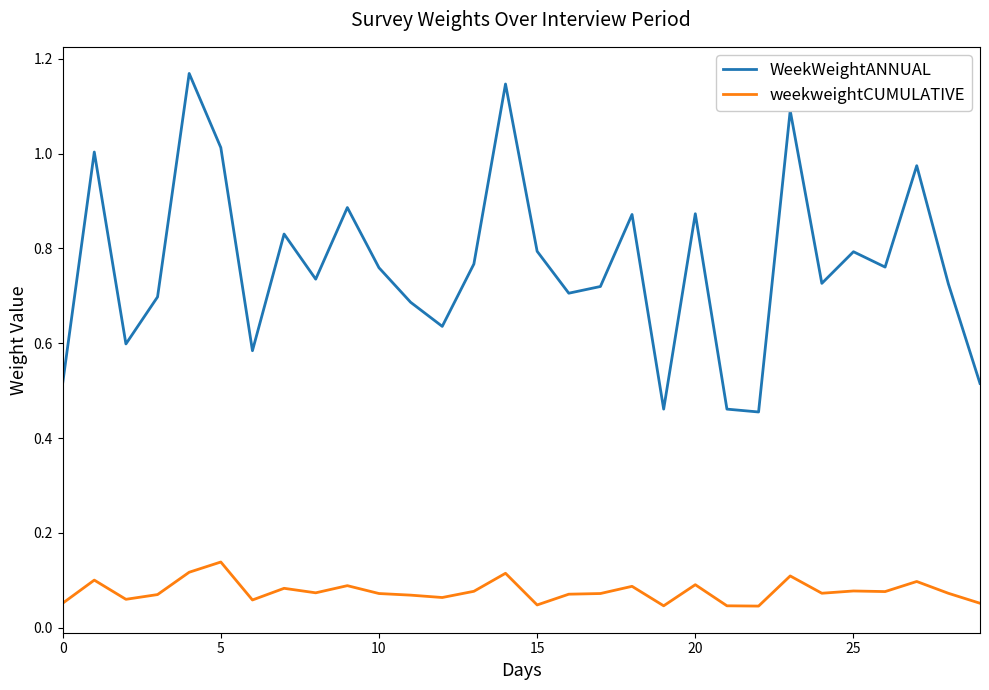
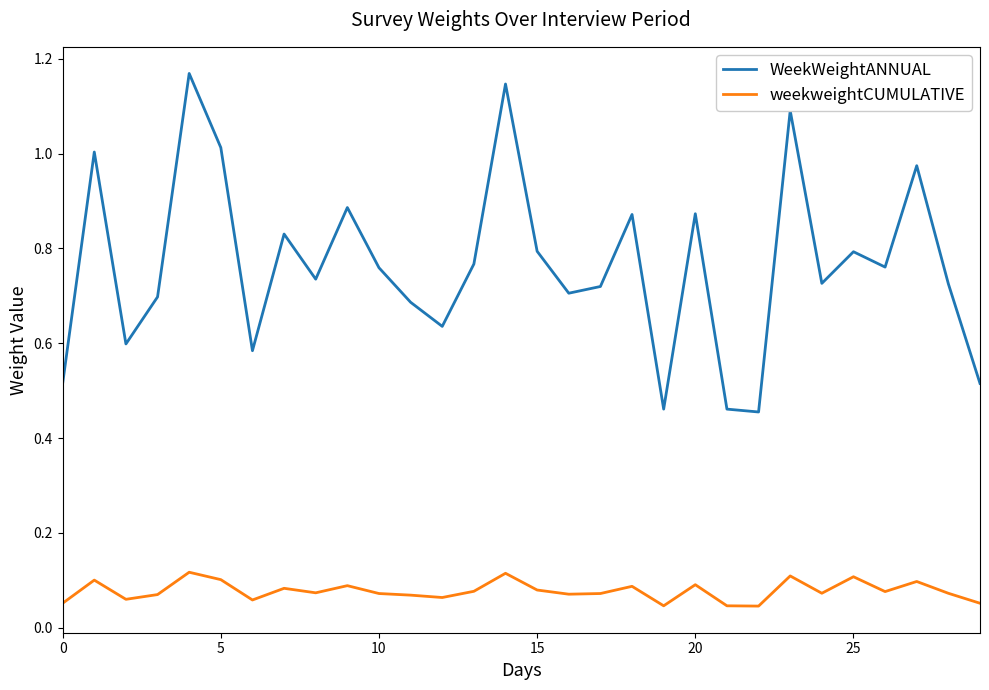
weekweightCUMULATIVE, 5: 0.14 -> 0.10
weekweightCUMULATIVE, 15: 0.05 -> 0.08
weekweightCUMULATIVE, 25: 0.08 -> 0.11
